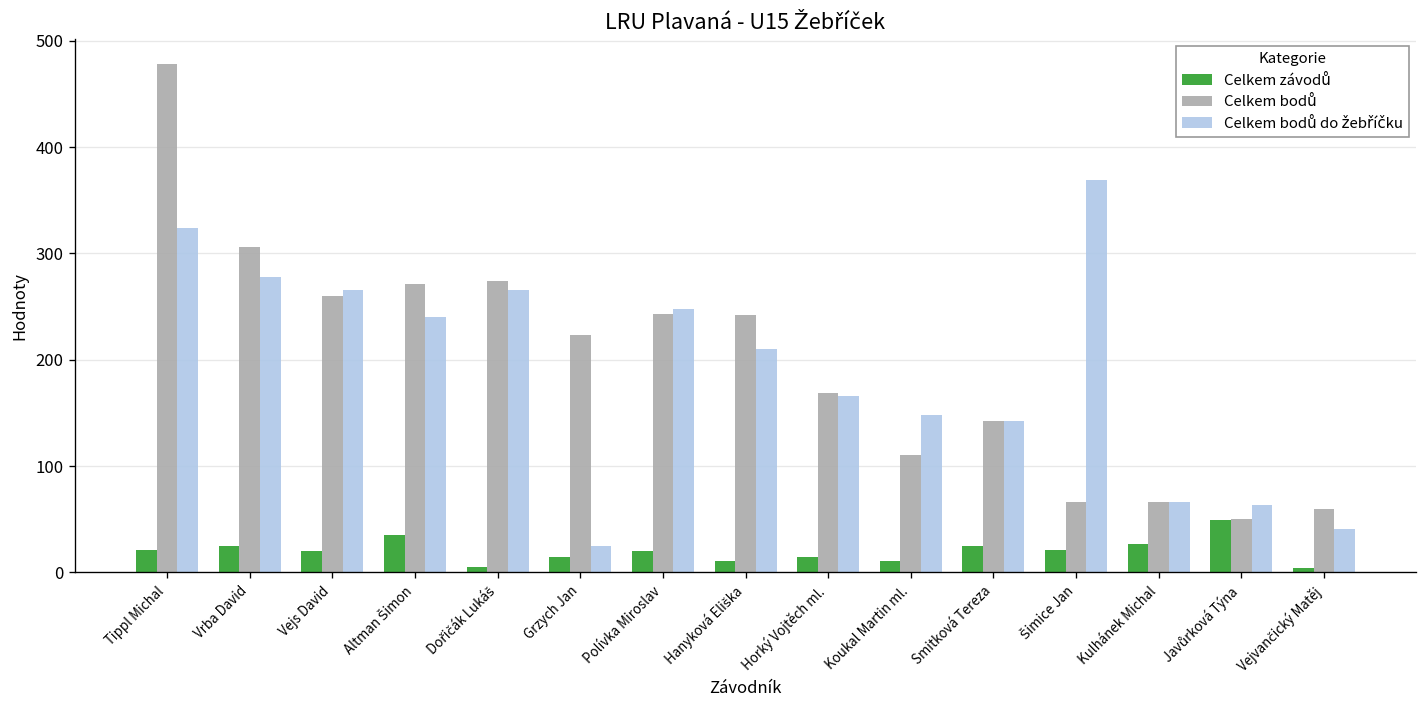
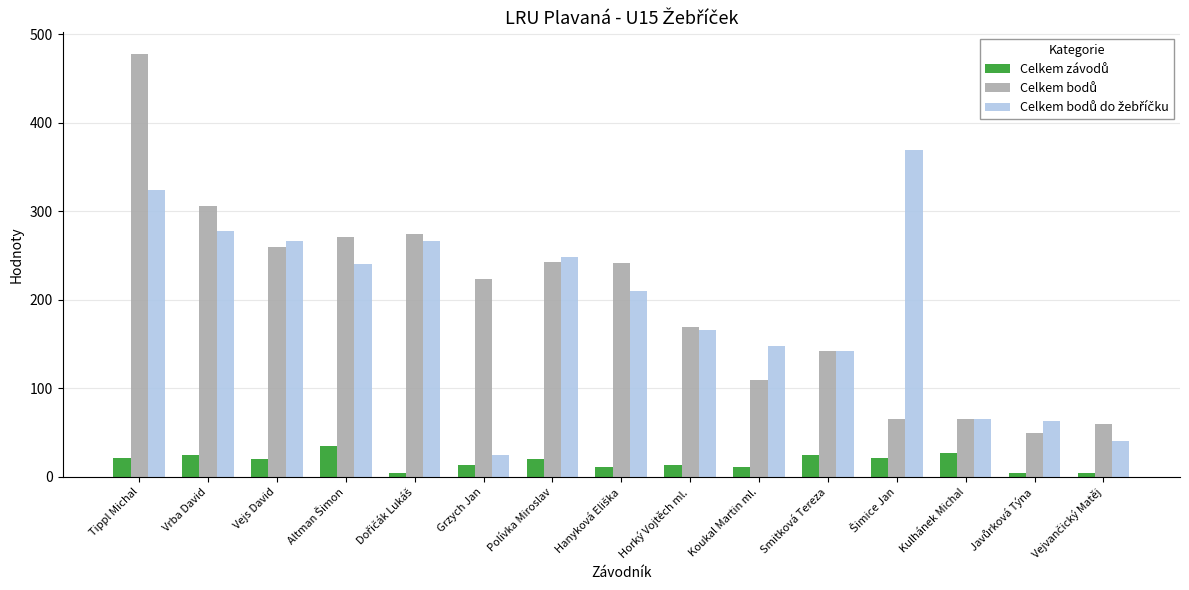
Celkem závodů, Javůrková Týna: 50 -> 0
